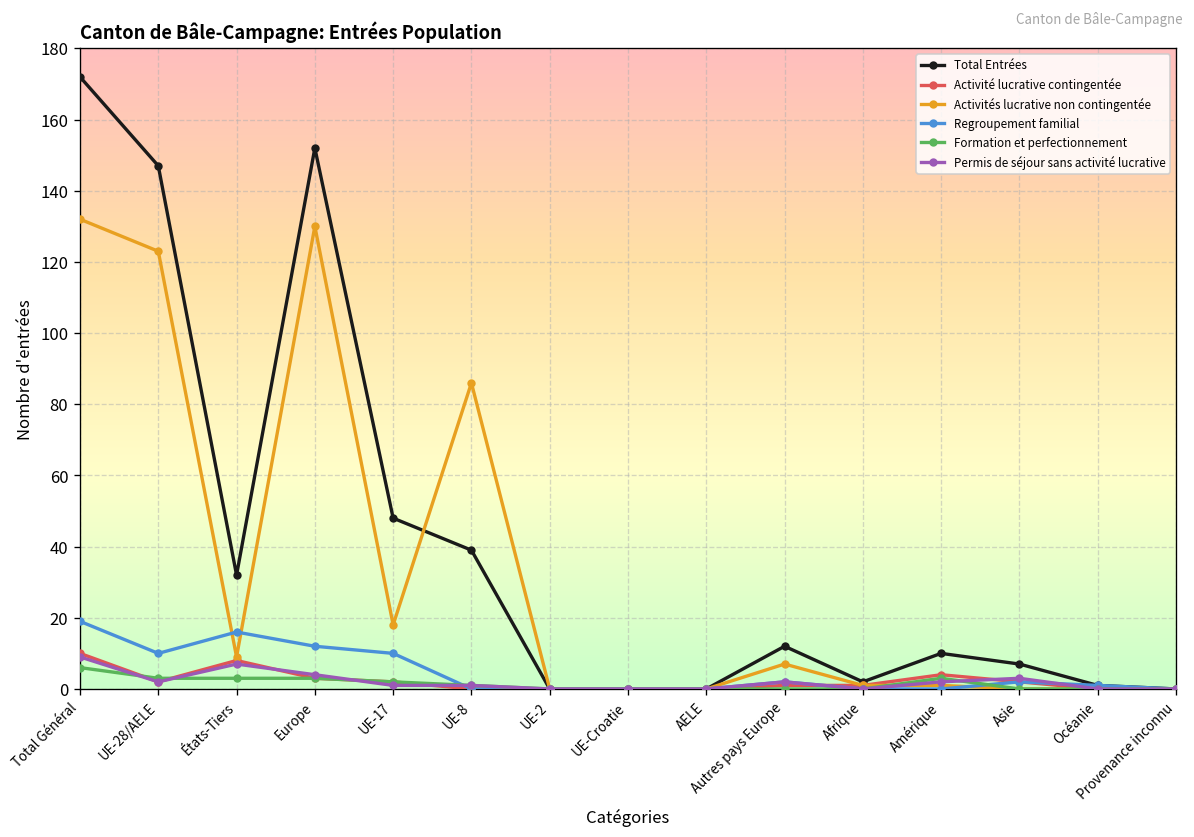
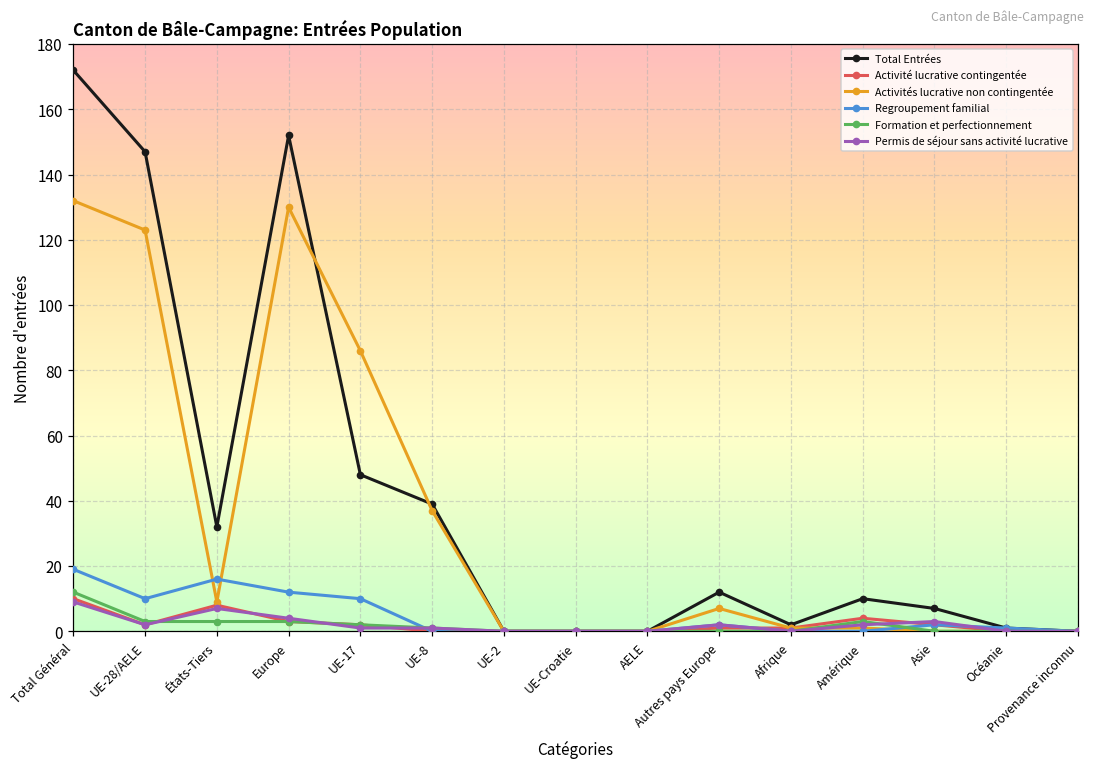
Formation et perfectionnement, Total Général: 6 -> 12
Activités lucrative non contingentée, UE-17: 18 -> 86
Activités lucrative non contingentée, UE-8: 86 -> 37
